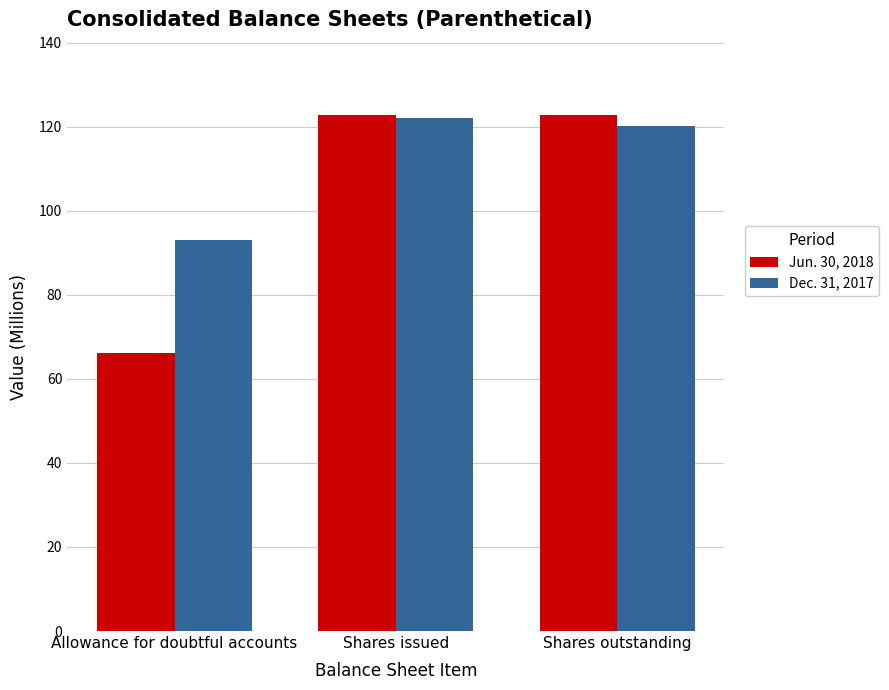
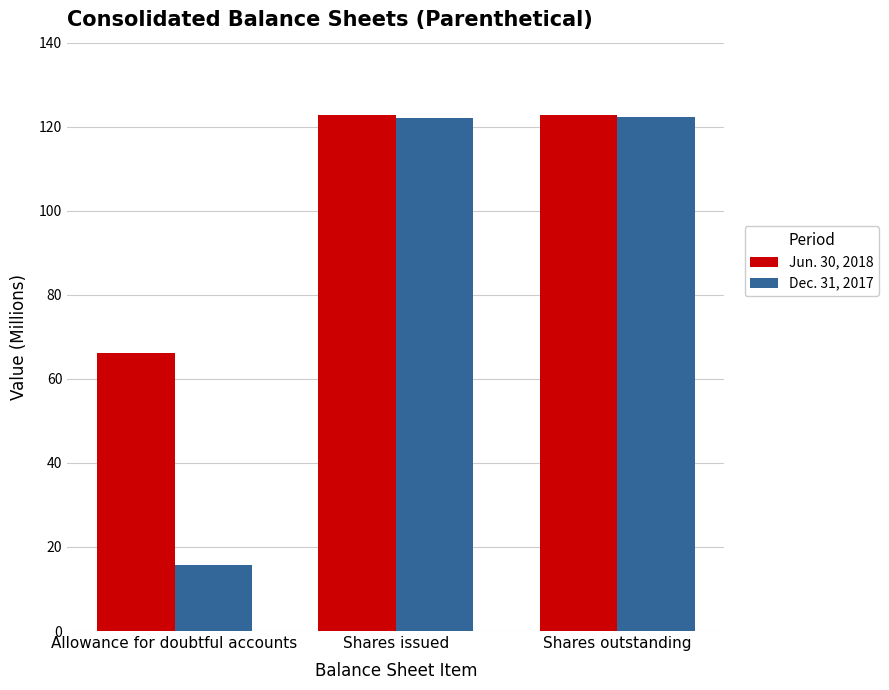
Dec. 31, 2017, Allowance for doubtful accounts: 93 -> 16
Dec. 31, 2017, Shares outstanding: 120 -> 122
